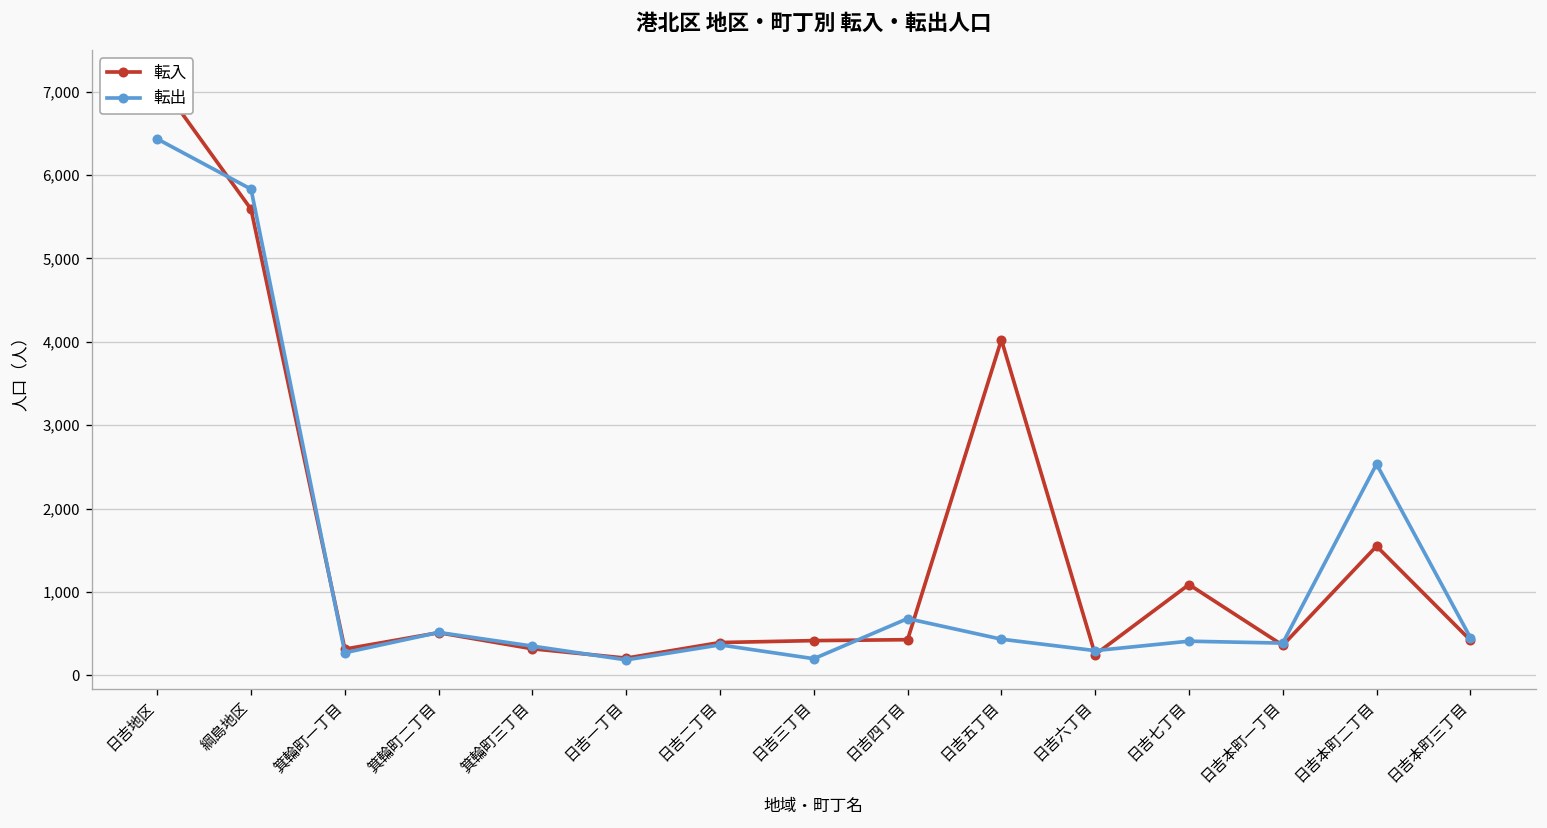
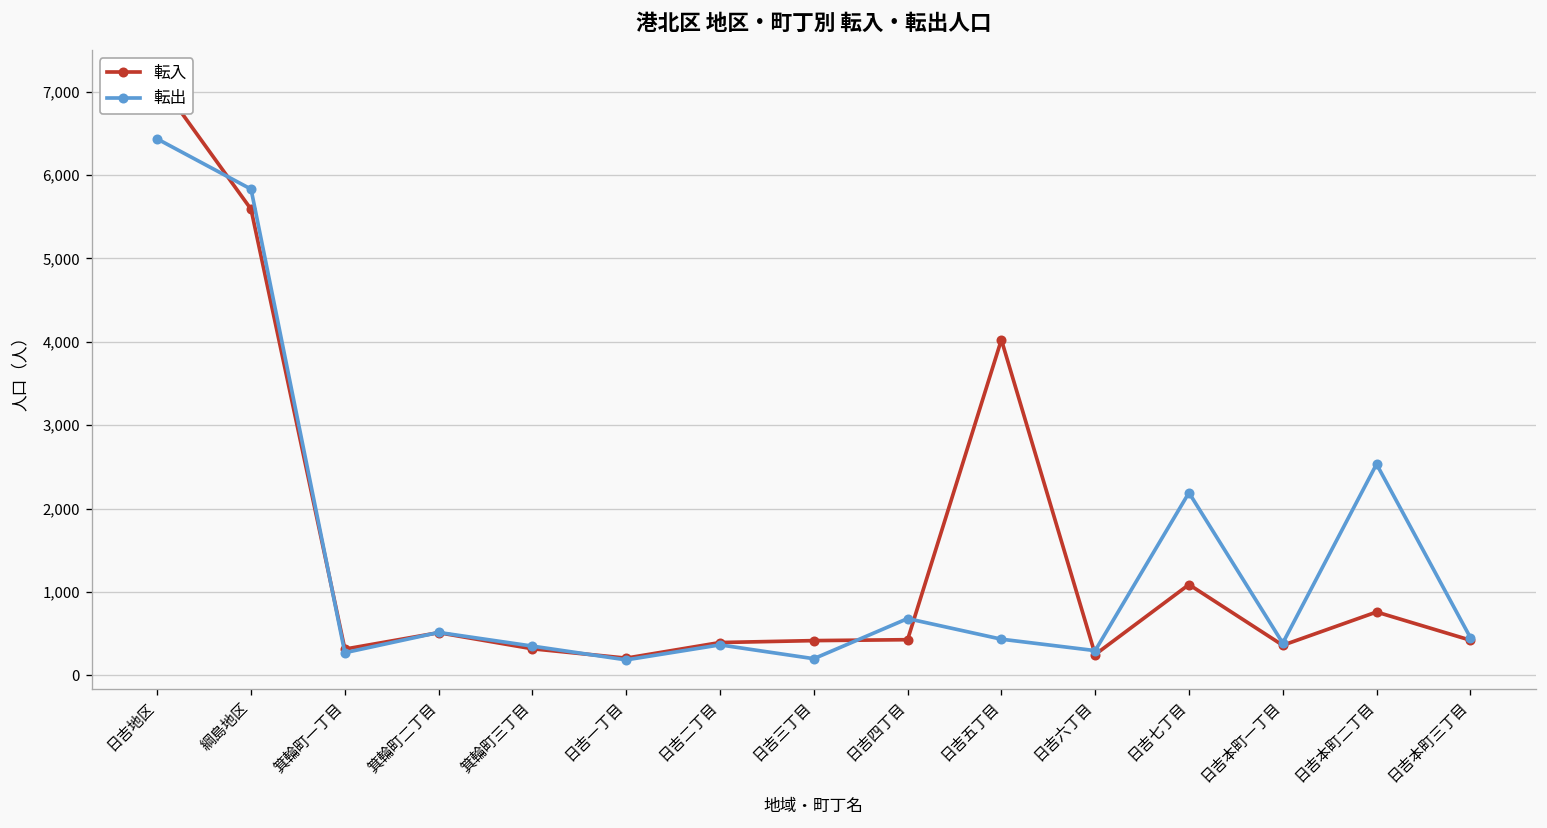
転出, 日吉七丁目: 400 -> 2,200
転入, 日吉本町二丁目: 1,600 -> 800
